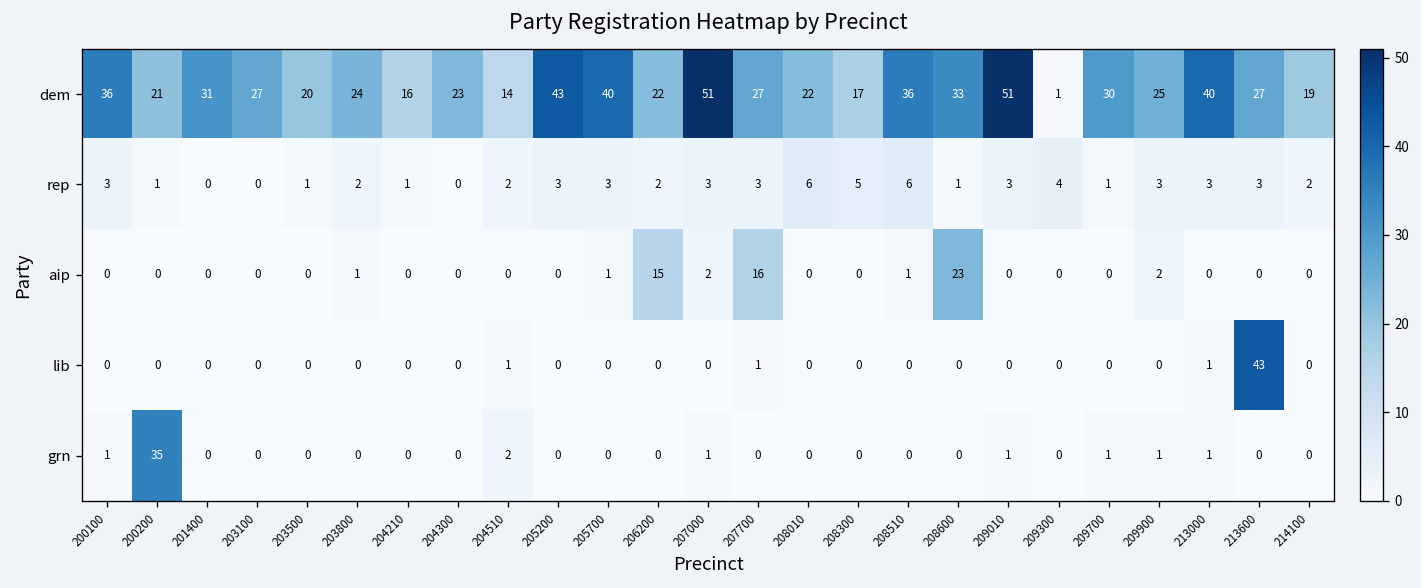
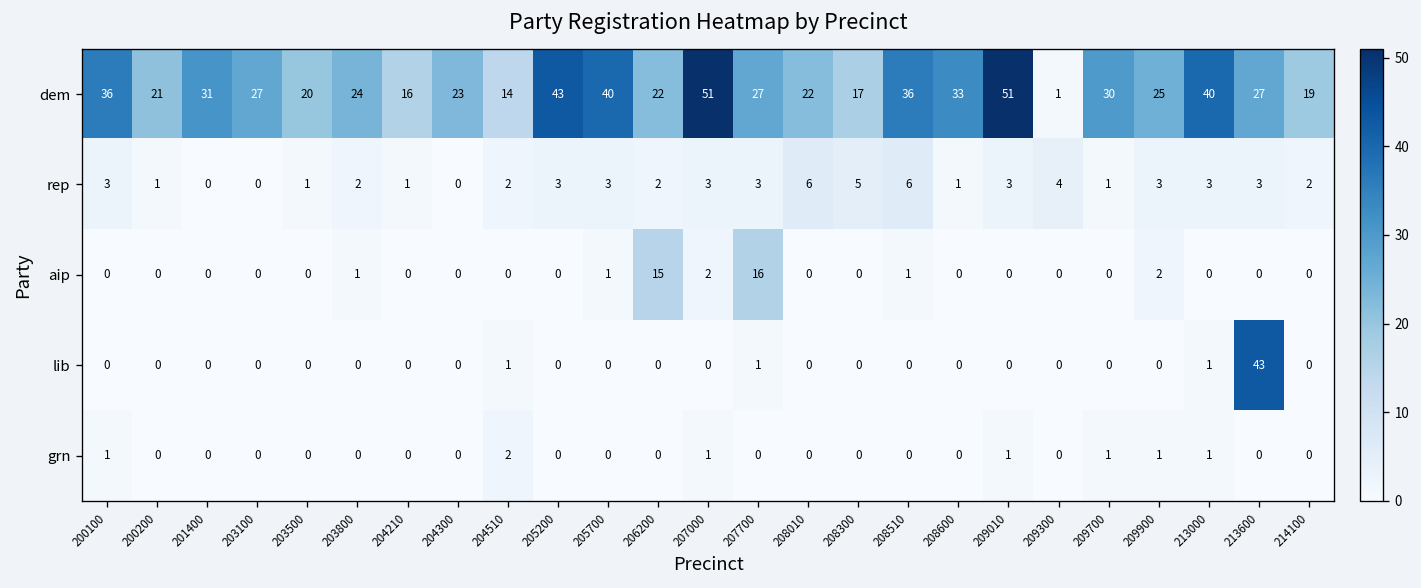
aip, 208600: 23 -> 0
grn, 200200: 35 -> 0
